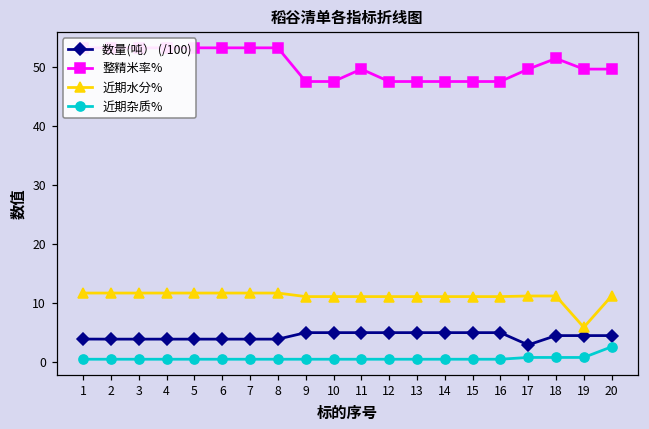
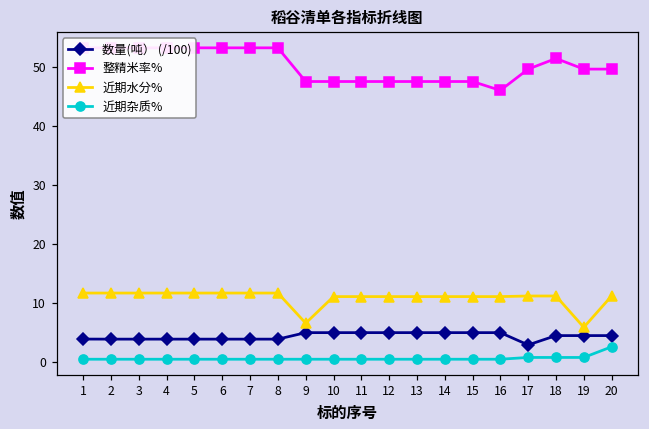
近期水分%, 9: 11 -> 7
整精米率%, 11: 50 -> 48
整精米率%, 16: 48 -> 46
